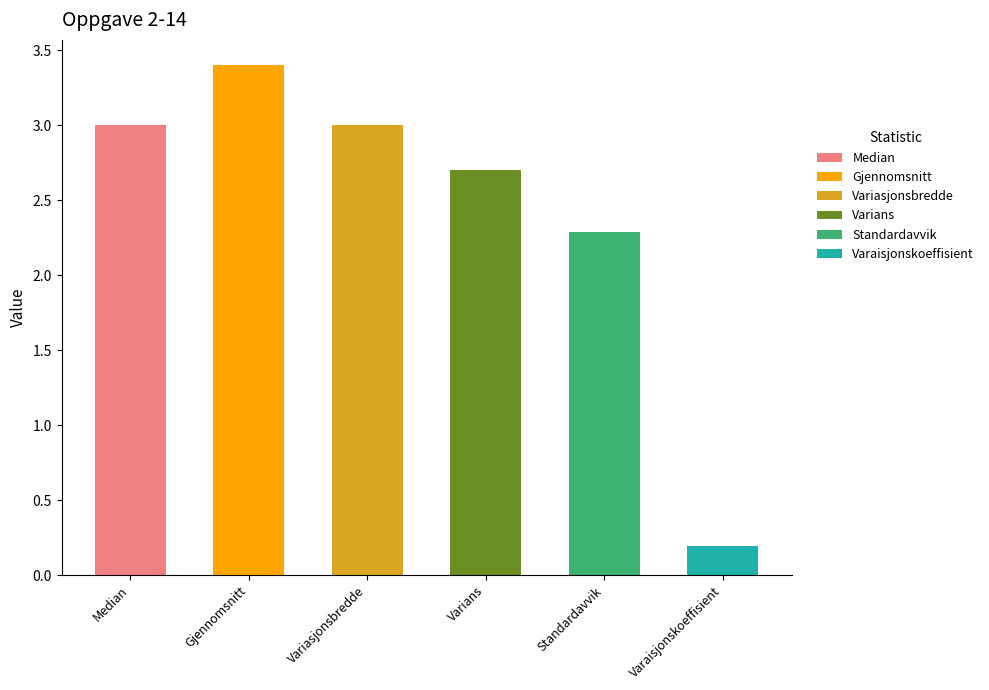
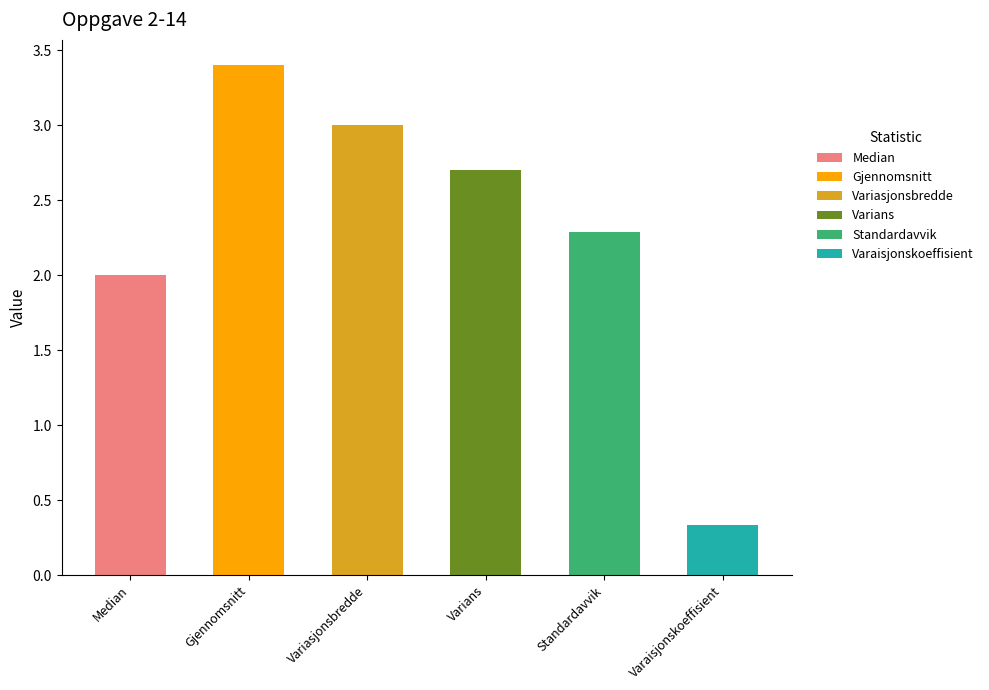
Median: 3 -> 2
Varaisjonskoeffisient: 0.19 -> 0.34
